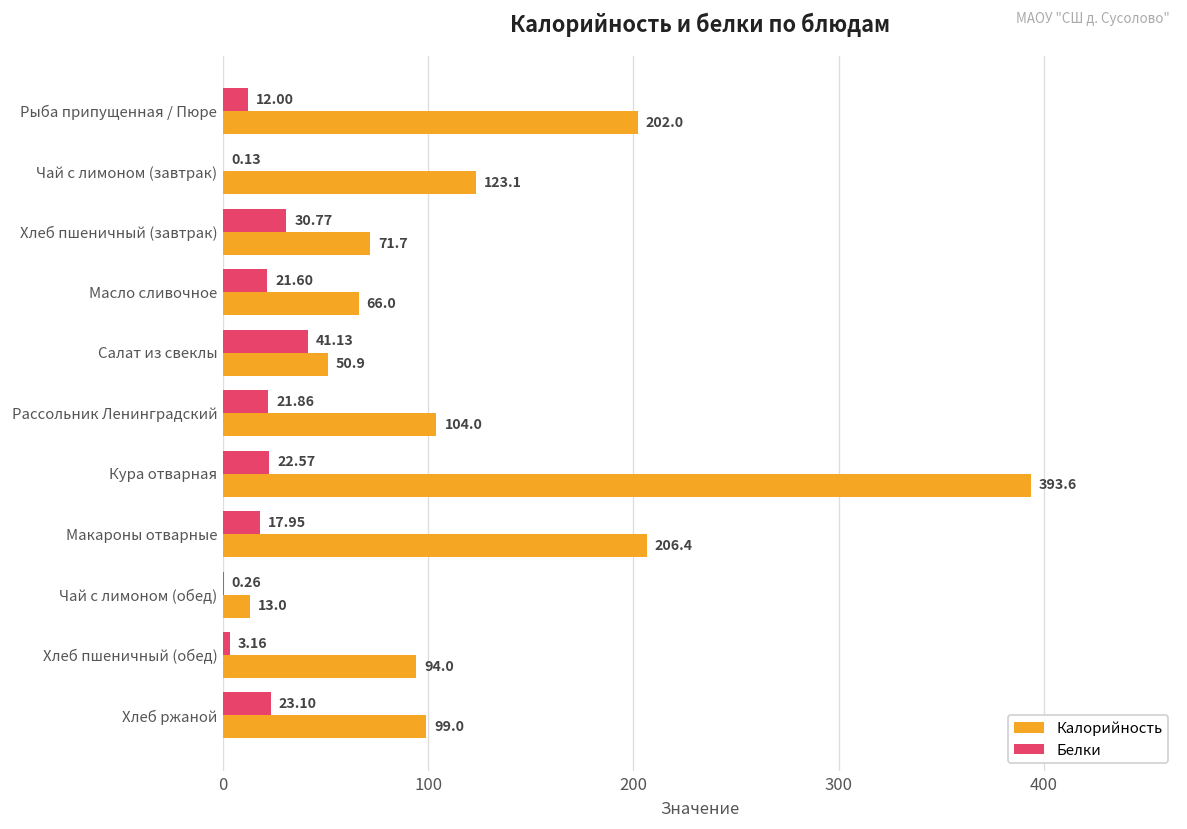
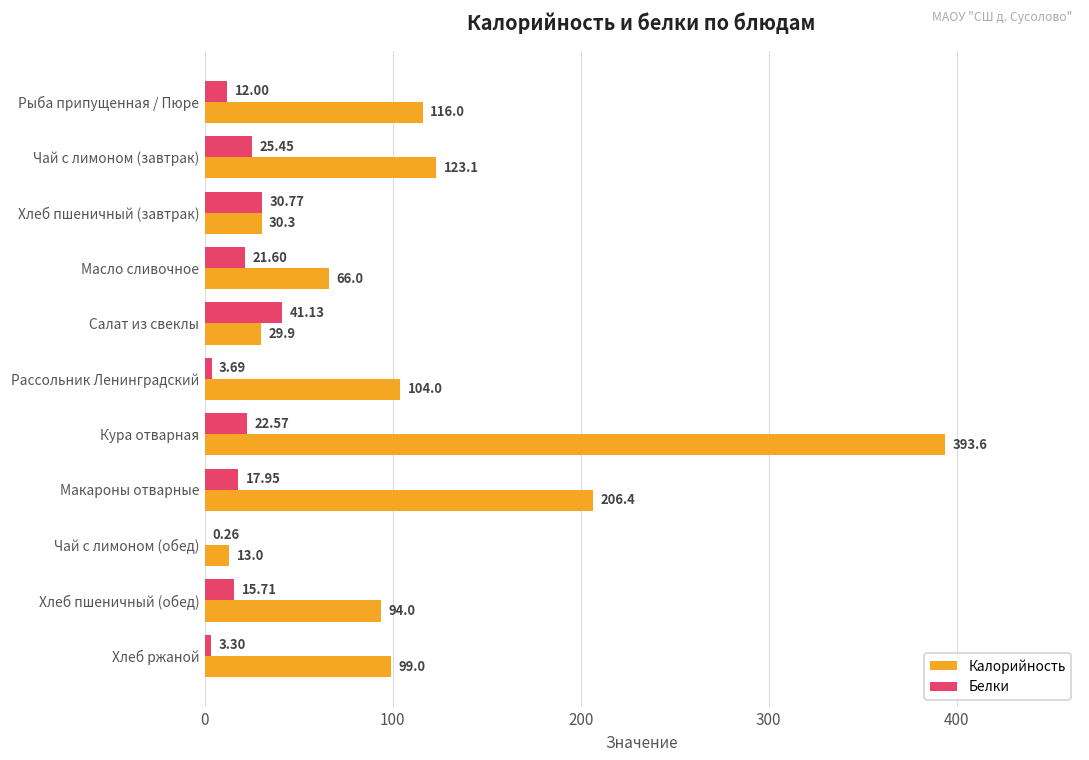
Калорийность, Рыба припущенная / Пюре: 202.0 -> 116.0
Белки, Чай с лимоном (завтрак): 0.13 -> 25.45
Калорийность, Хлеб пшеничный (завтрак): 71.7 -> 30.3
Калорийность, Салат из свеклы: 50.9 -> 29.9
Белки, Рассольник Ленинградский: 21.86 -> 3.69
Белки, Хлеб пшеничный (обед): 3.16 -> 15.71
Белки, Хлеб ржаной: 23.10 -> 3.30
